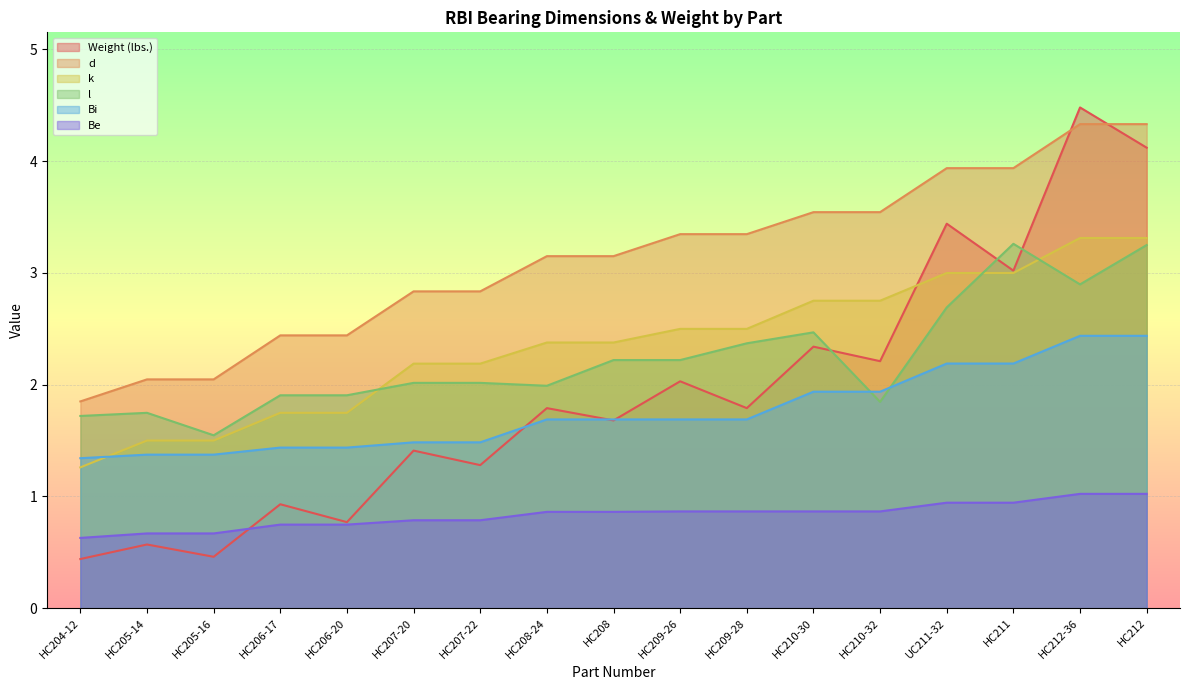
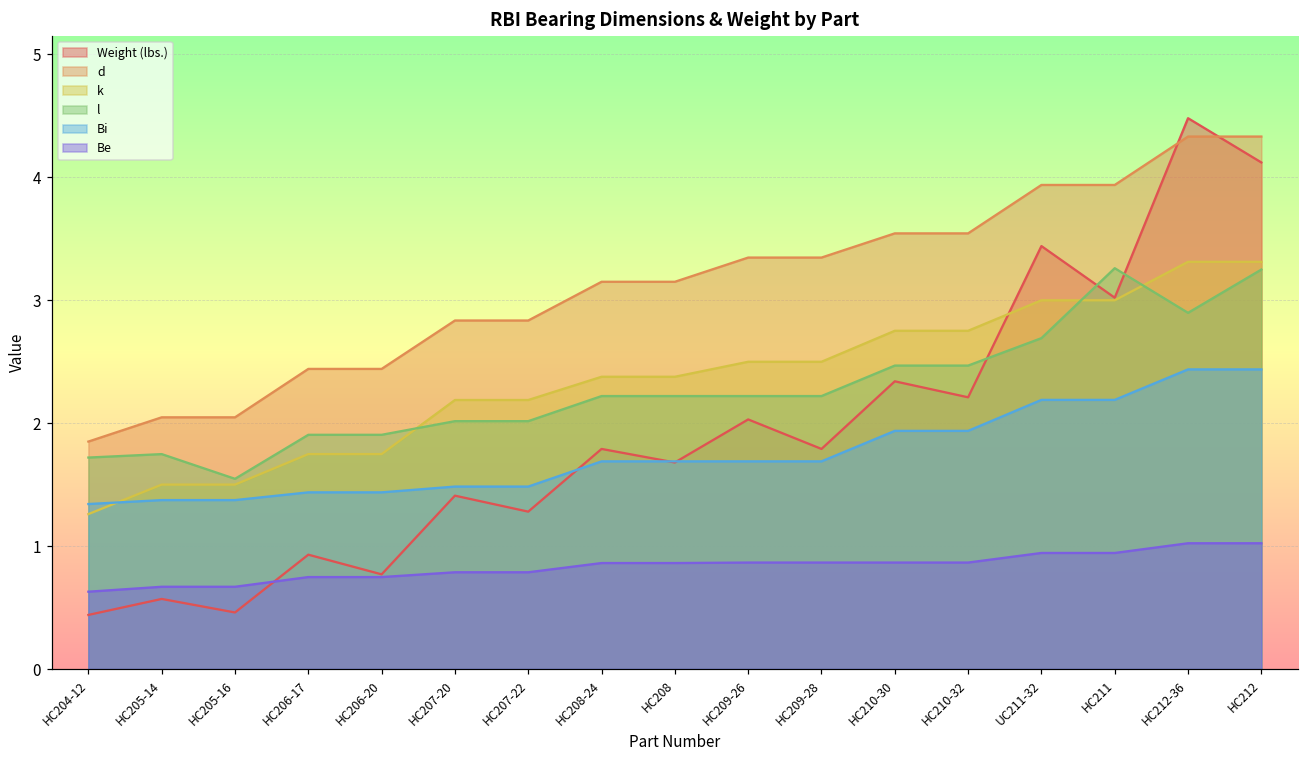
l, HC208-24: 1.99 -> 2.22
l, HC209-28: 2.37 -> 2.22
l, HC210-32: 1.85 -> 2.47
